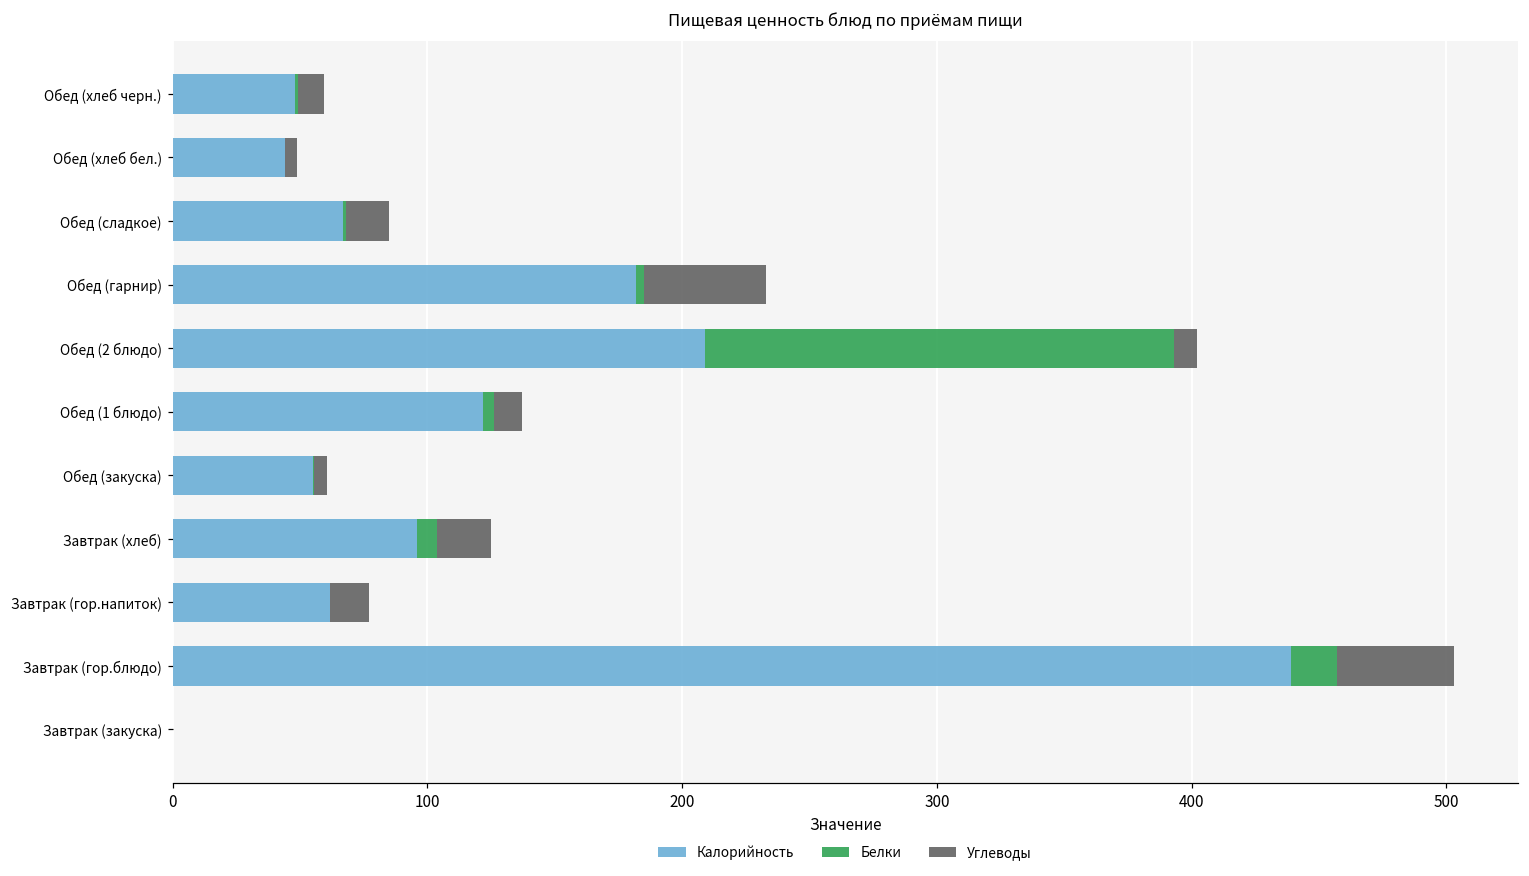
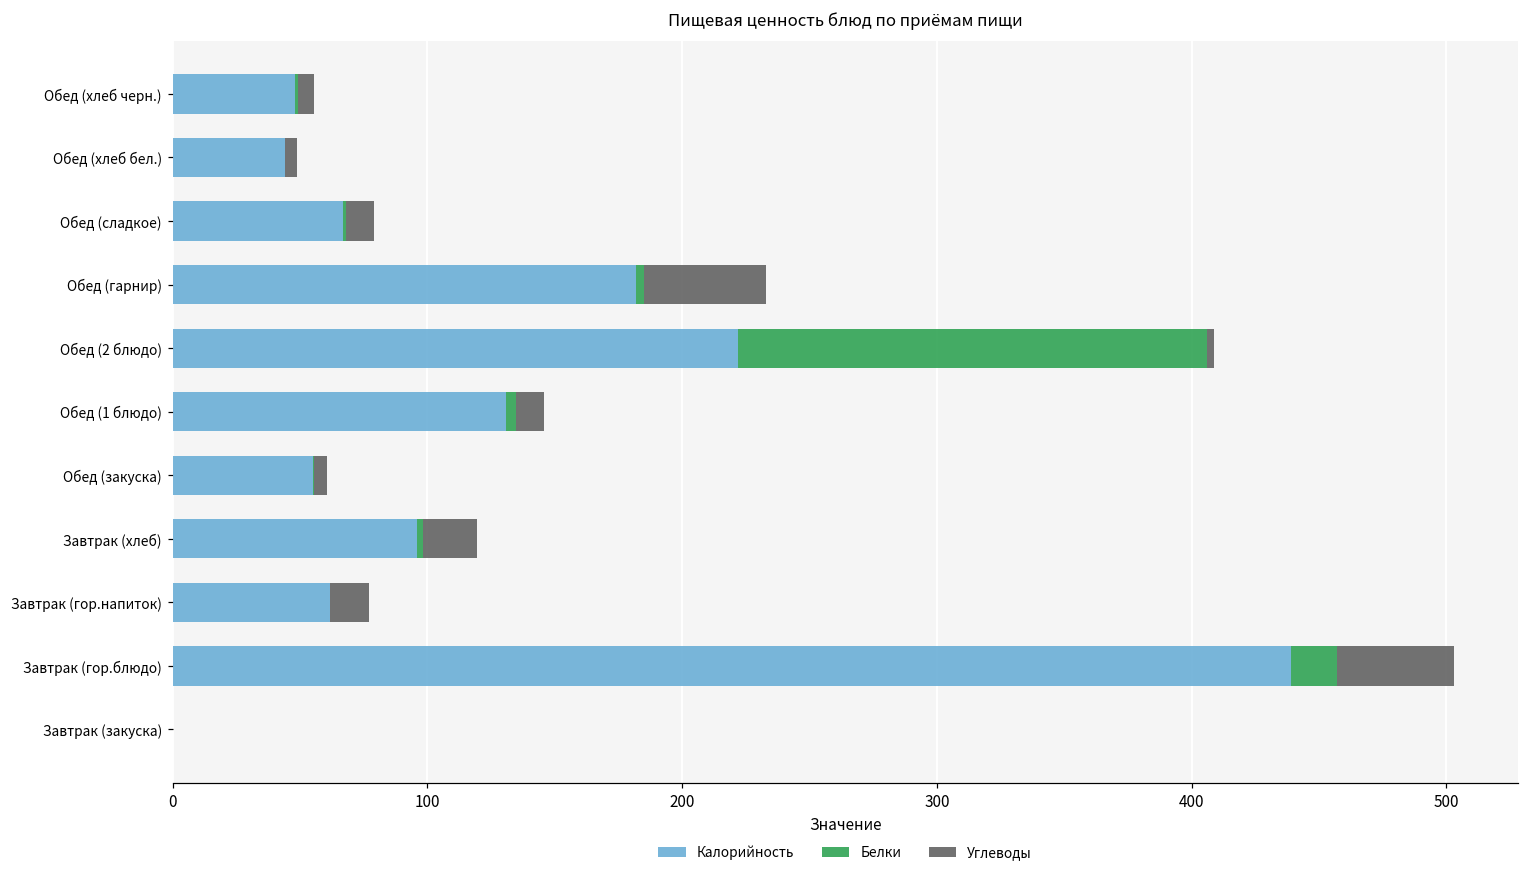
Углеводы, Обед (хлеб черн.): 10 -> 6
Углеводы, Обед (сладкое): 17 -> 11
Калорийность, Обед (2 блюдо): 209 -> 222
Углеводы, Обед (2 блюдо): 9 -> 3
Калорийность, Обед (1 блюдо): 122 -> 131
Белки, Завтрак (хлеб): 8 -> 2
